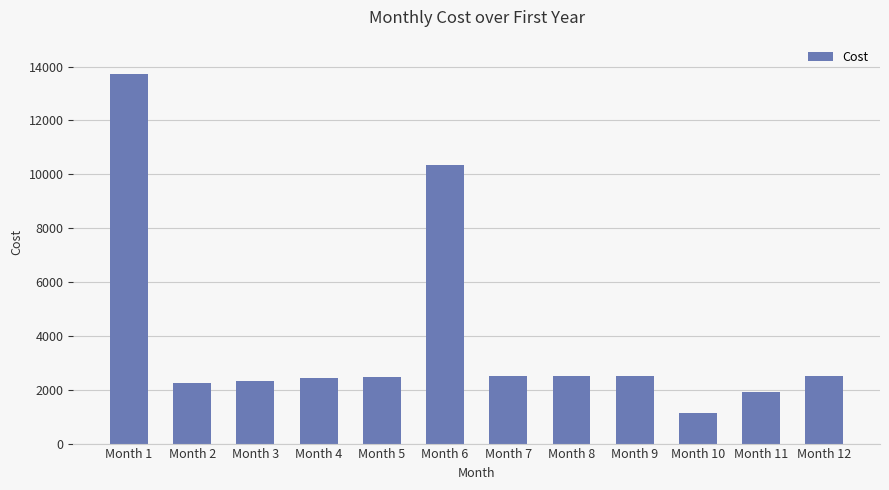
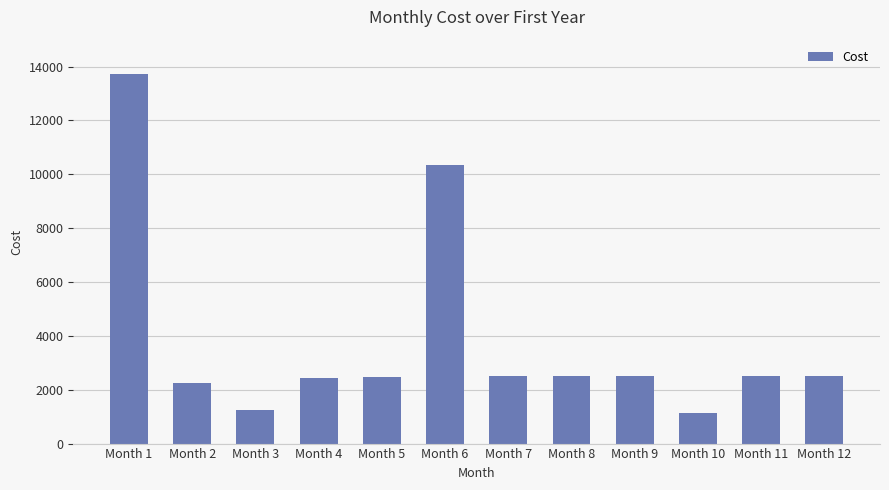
Month 3: 2300 -> 1200
Month 11: 1900 -> 2500
